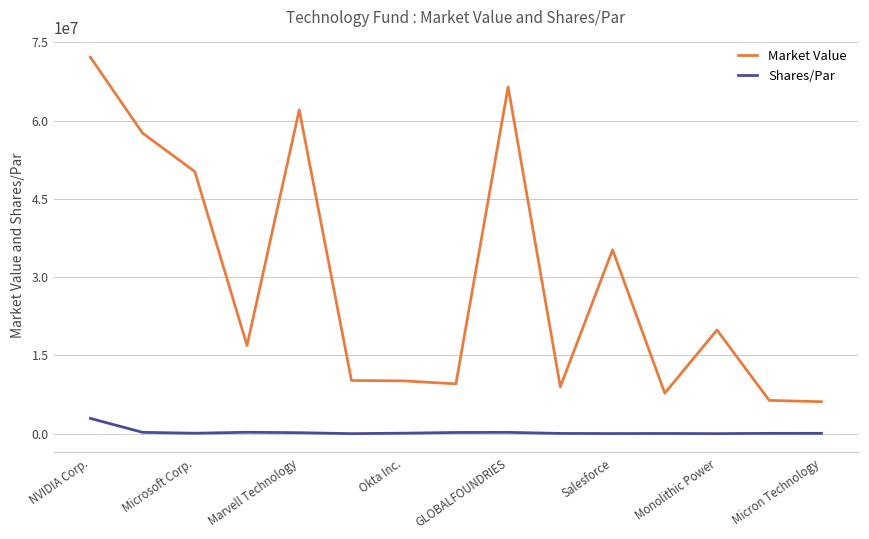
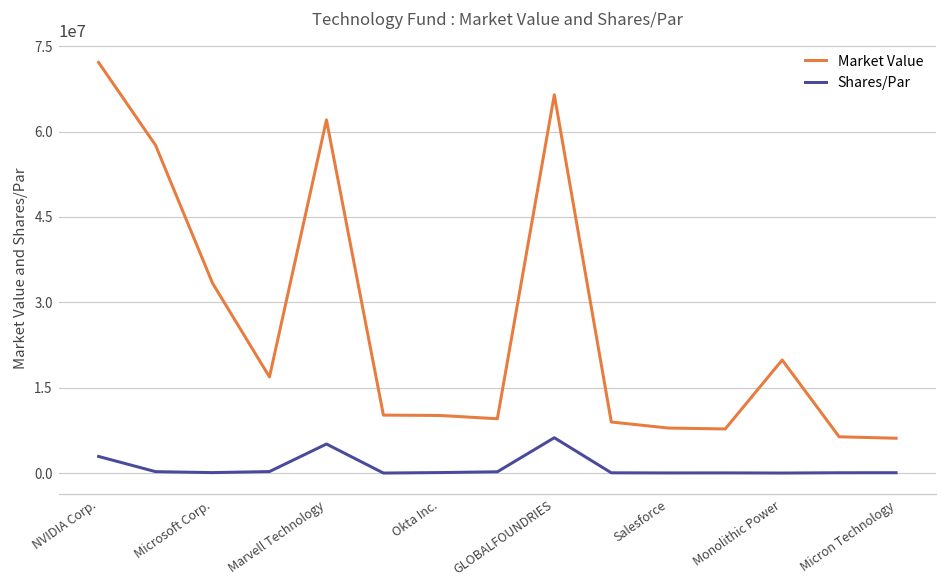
Market Value, Microsoft Corp.: 50000000 -> 33000000
Shares/Par, Marvell Technology: 0 -> 5000000
Shares/Par, GLOBALFOUNDRIES: 0 -> 6000000
Market Value, Salesforce: 35000000 -> 8000000
